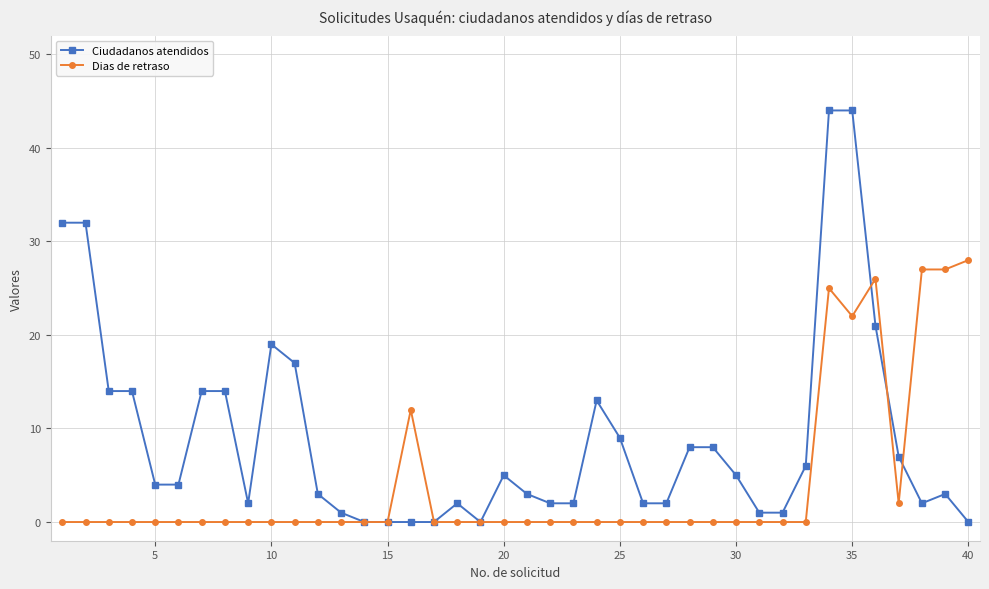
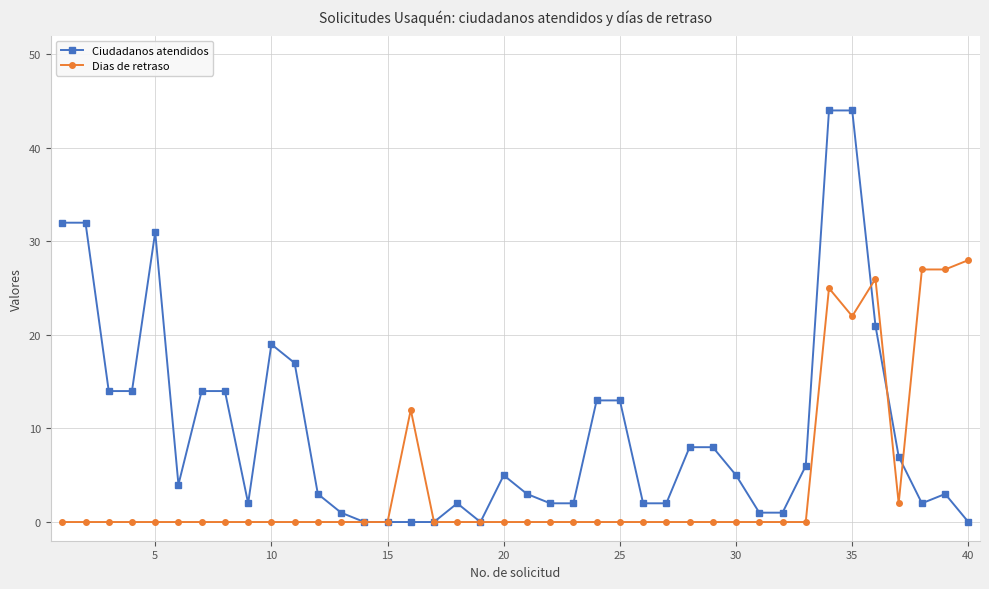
Ciudadanos atendidos, 5: 4 -> 31
Ciudadanos atendidos, 25: 9 -> 13
